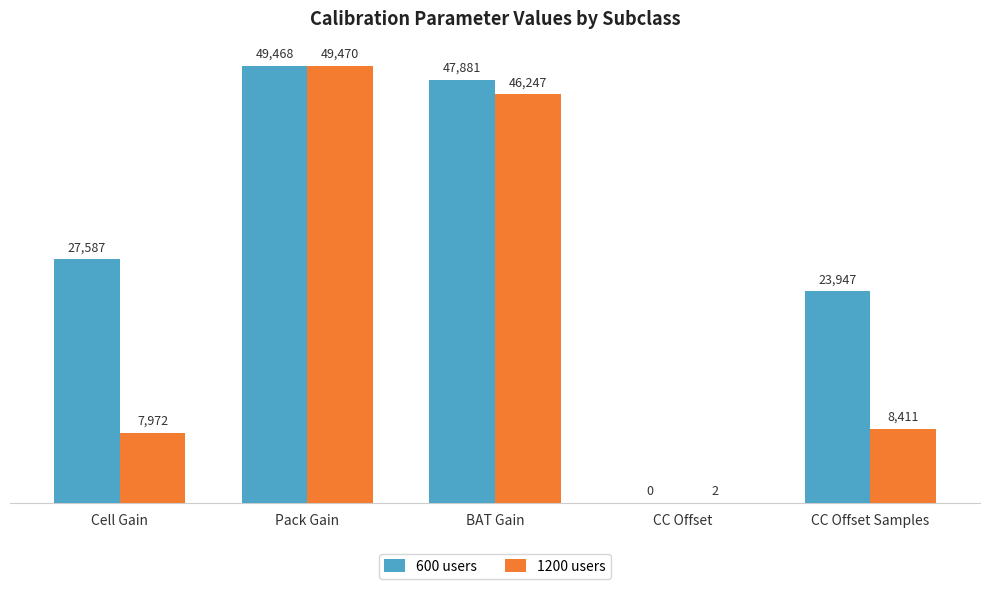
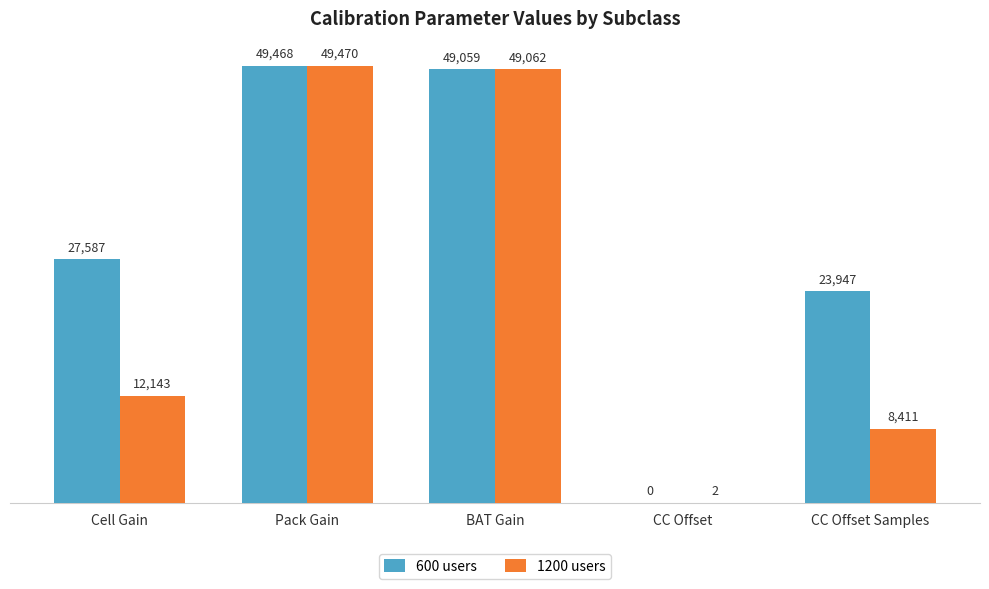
1200 users, Cell Gain: 7,972 -> 12,143
600 users, BAT Gain: 47,881 -> 49,059
1200 users, BAT Gain: 46,247 -> 49,062
